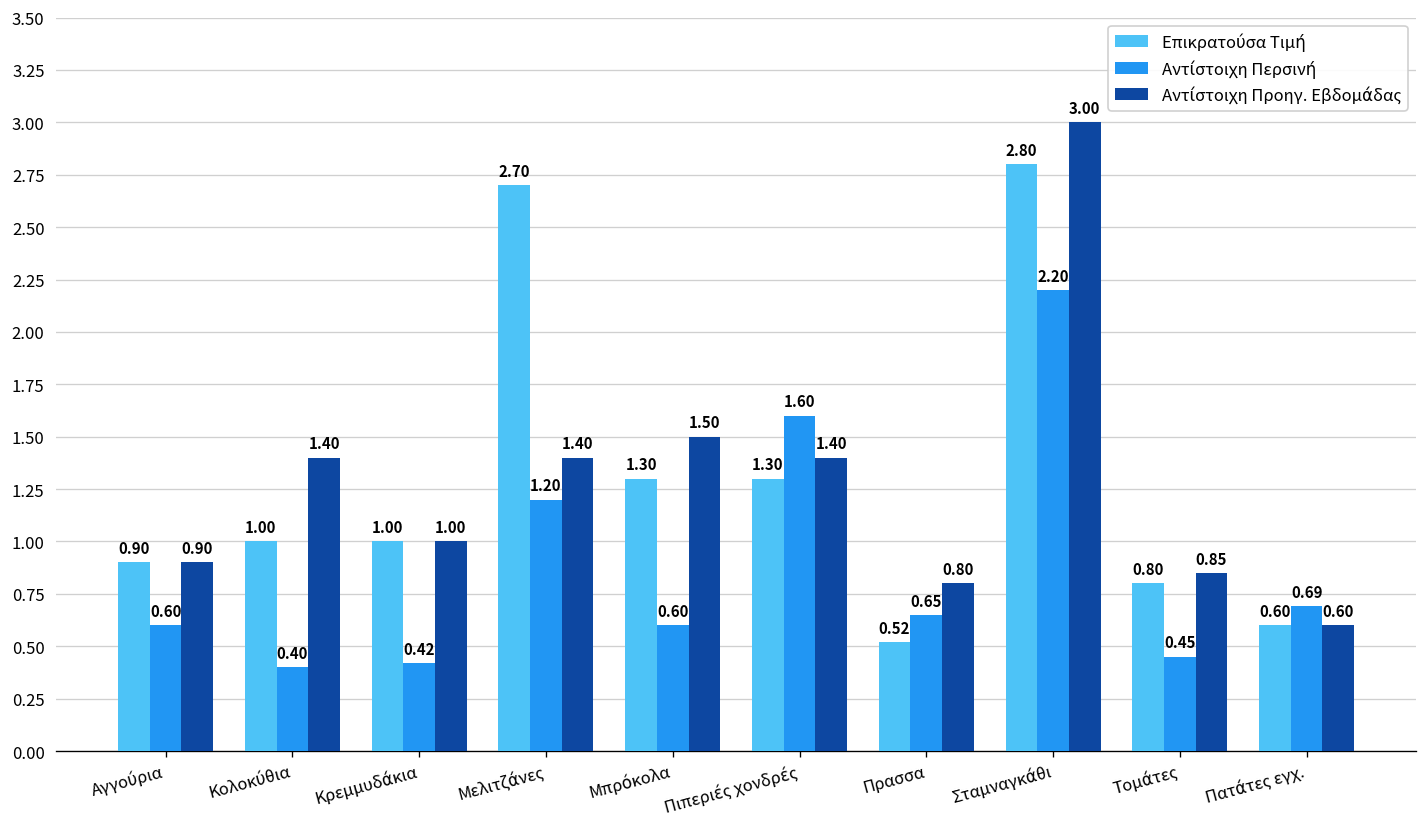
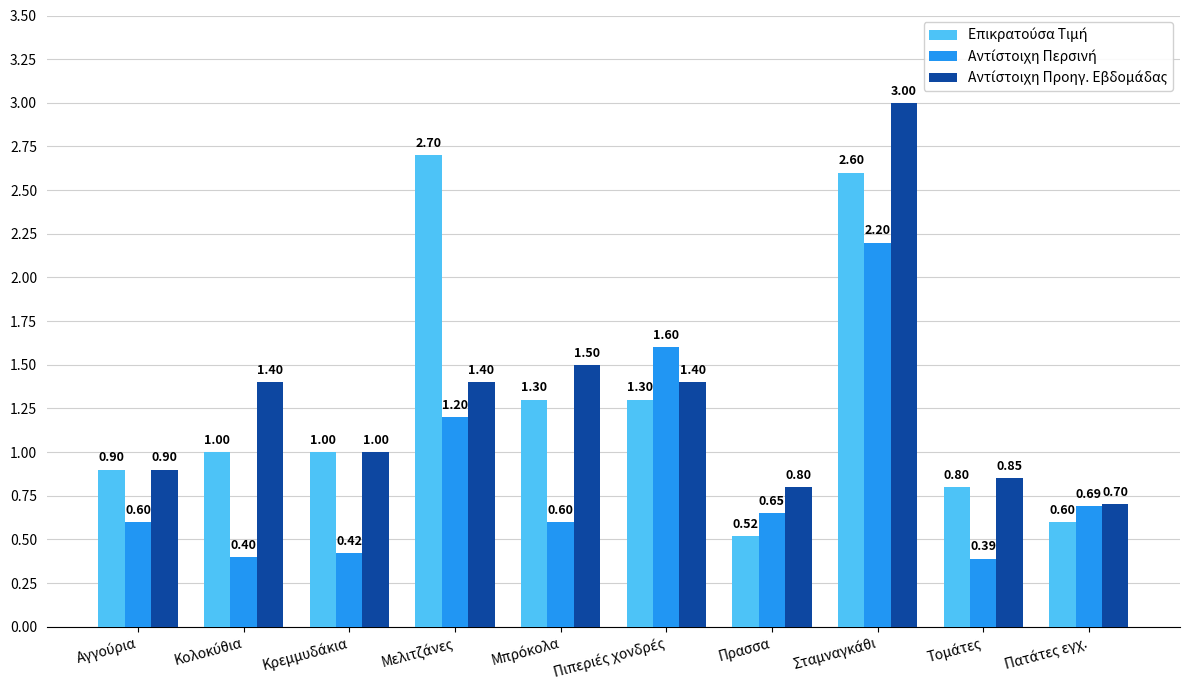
Επικρατούσα Τιμή, Σταμναγκάθι: 2.80 -> 2.60
Αντίστοιχη Περσινή, Τομάτες: 0.45 -> 0.39
Αντίστοιχη Προηγ. Εβδομάδας, Πατάτες εγχ.: 0.60 -> 0.70
